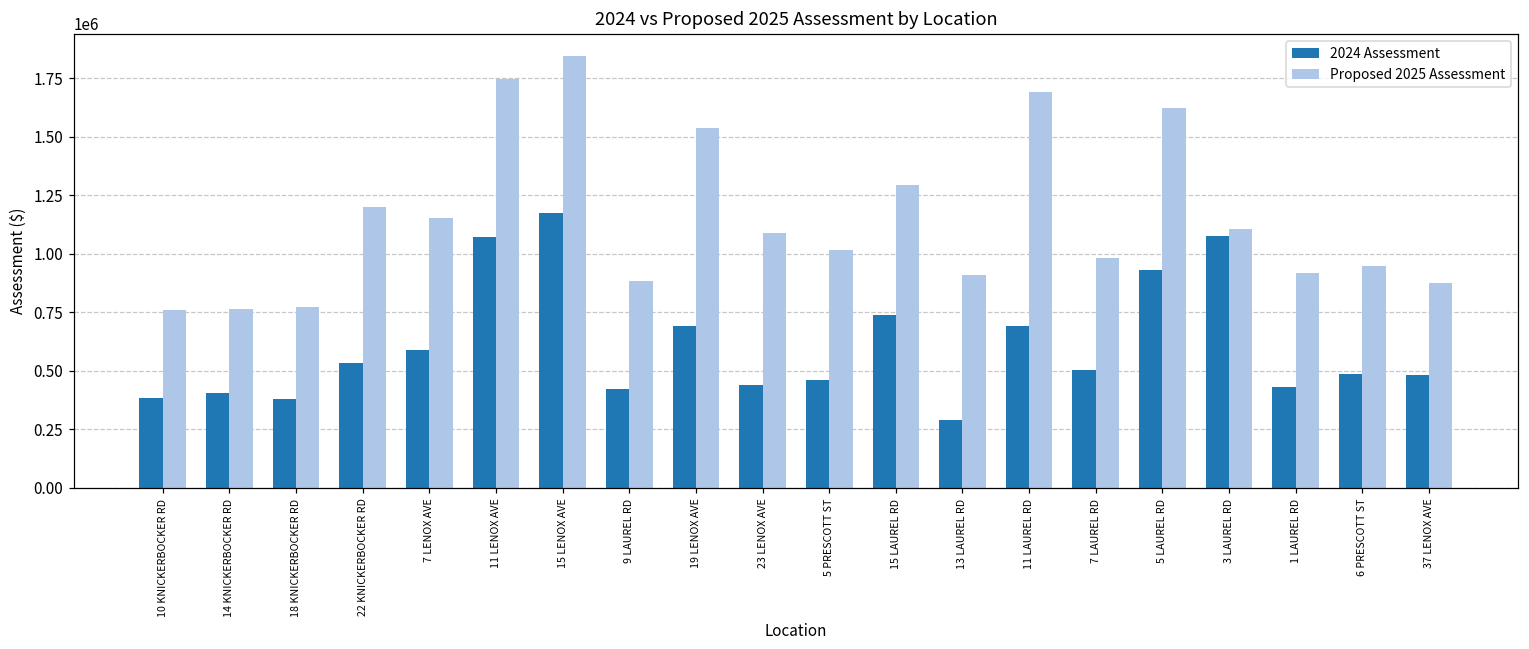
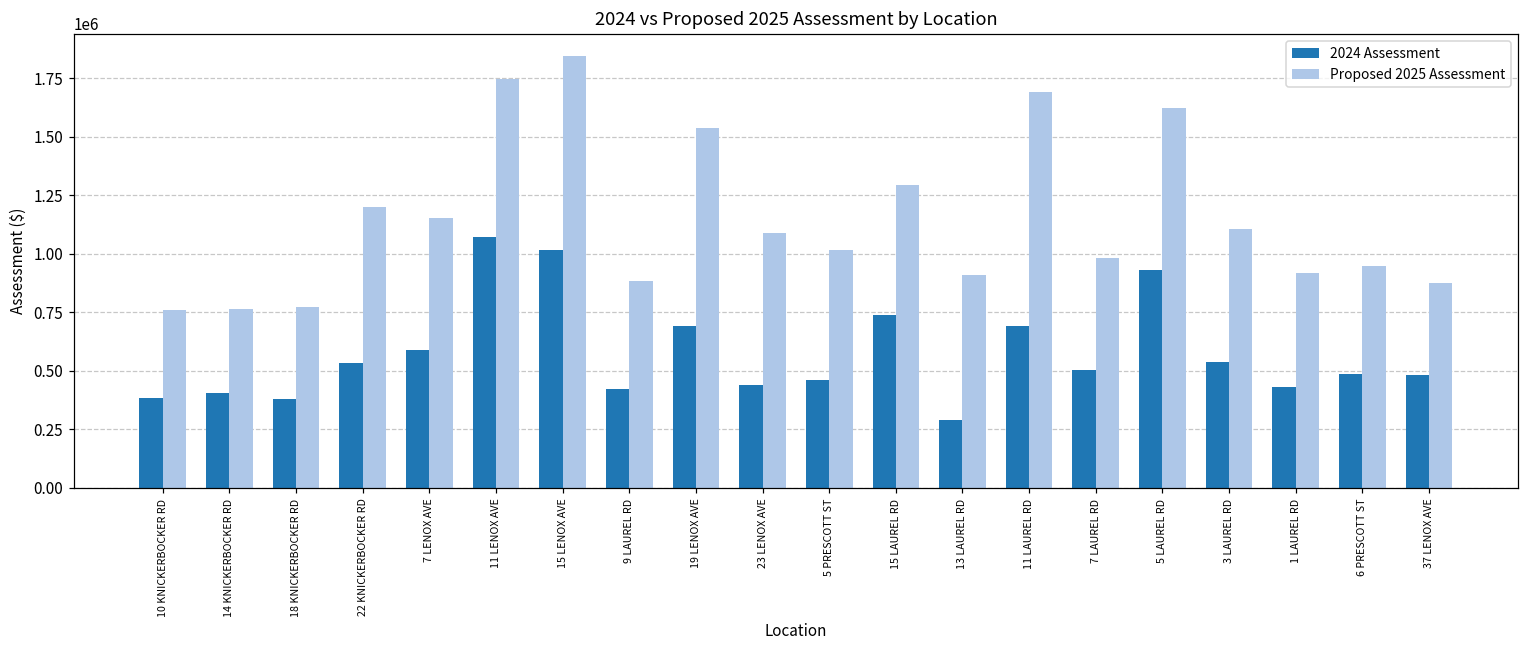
2024 Assessment, 15 LENOX AVE: 1180000 -> 1010000
2024 Assessment, 3 LAUREL RD: 1080000 -> 540000
